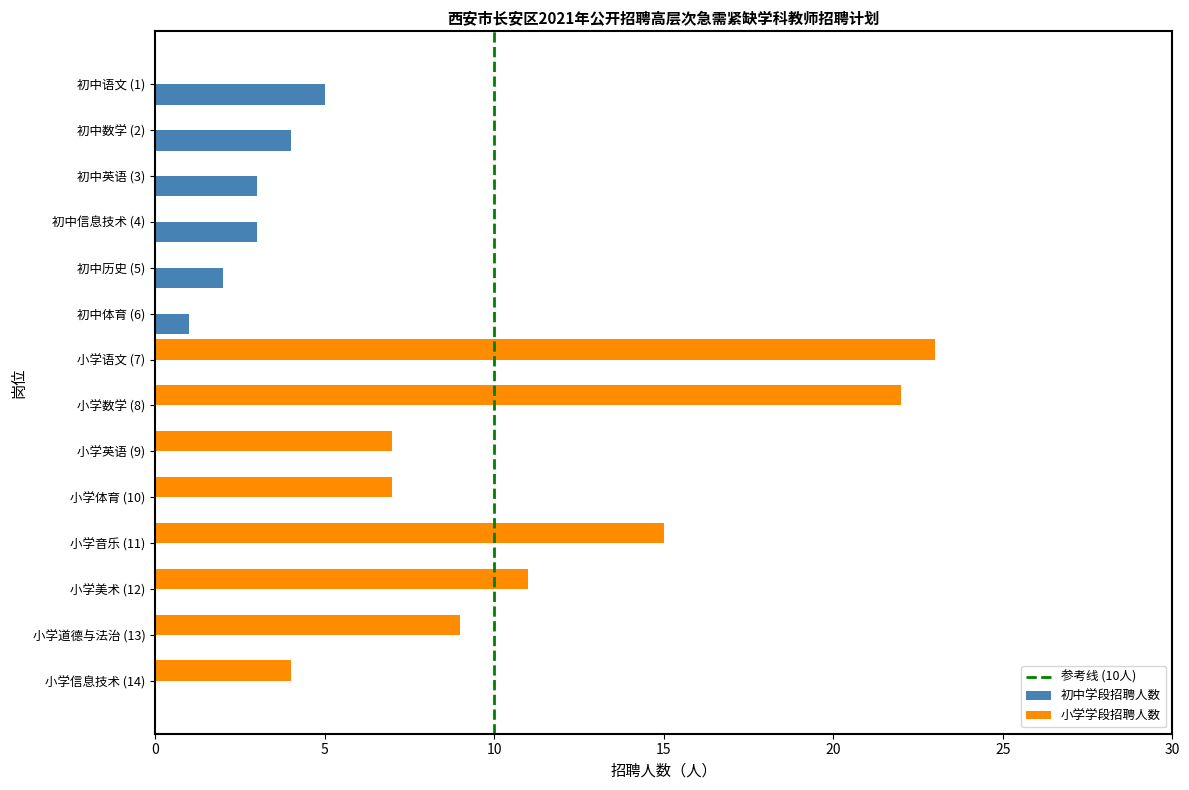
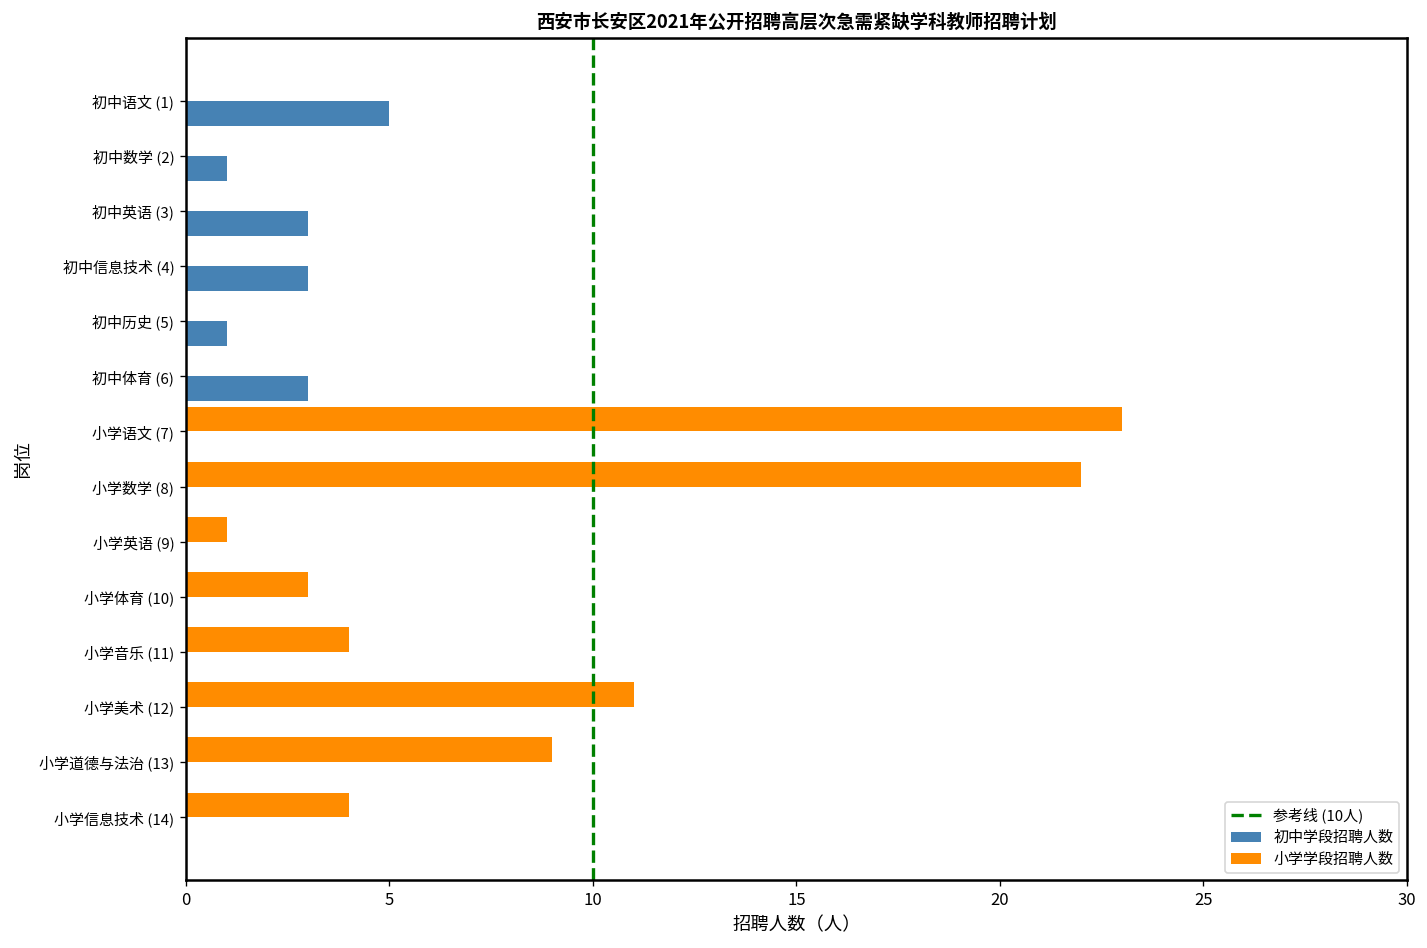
初中学段招聘人数, 初中数学 (2): 4 -> 1
初中学段招聘人数, 初中历史 (5): 2 -> 1
初中学段招聘人数, 初中体育 (6): 1 -> 3
小学学段招聘人数, 小学英语 (9): 7 -> 1
小学学段招聘人数, 小学体育 (10): 7 -> 3
小学学段招聘人数, 小学音乐 (11): 15 -> 4
